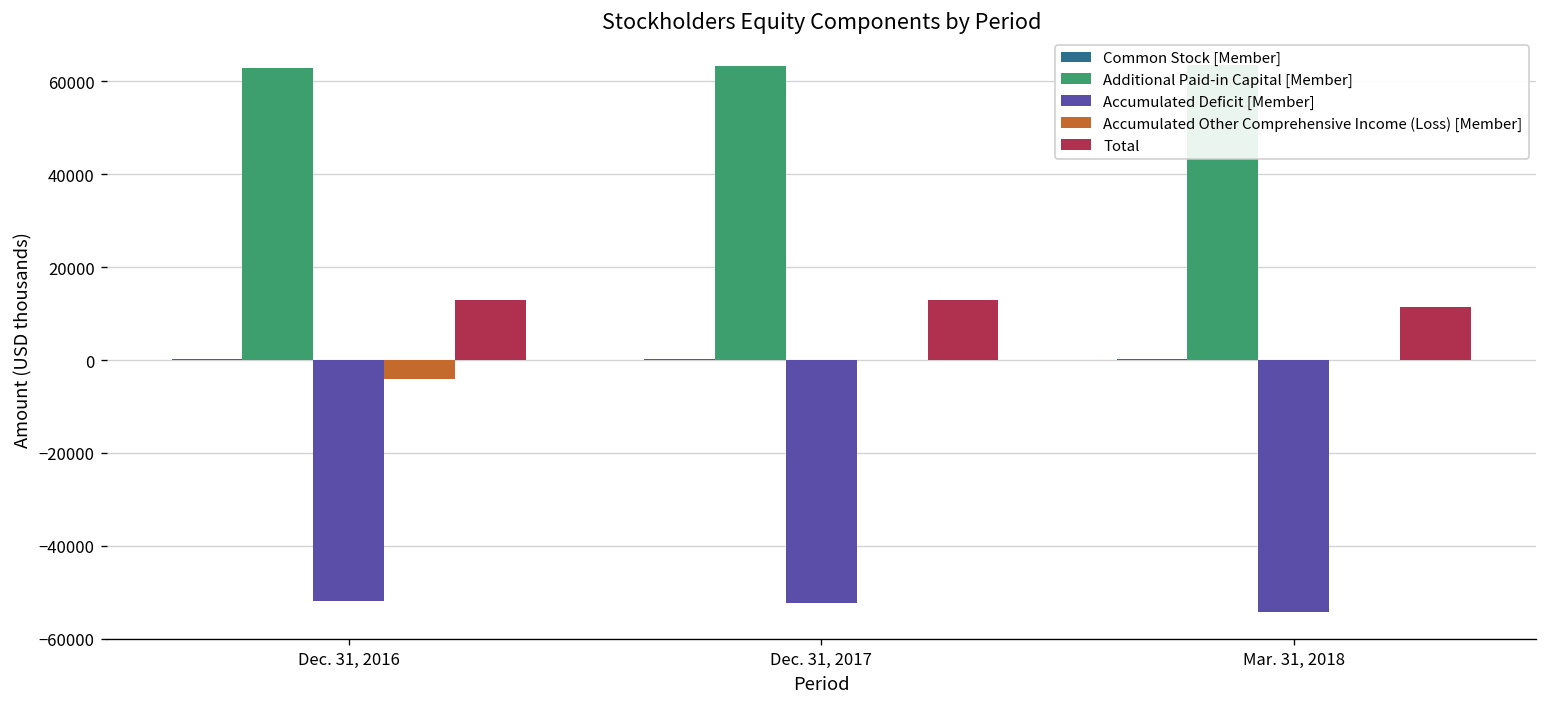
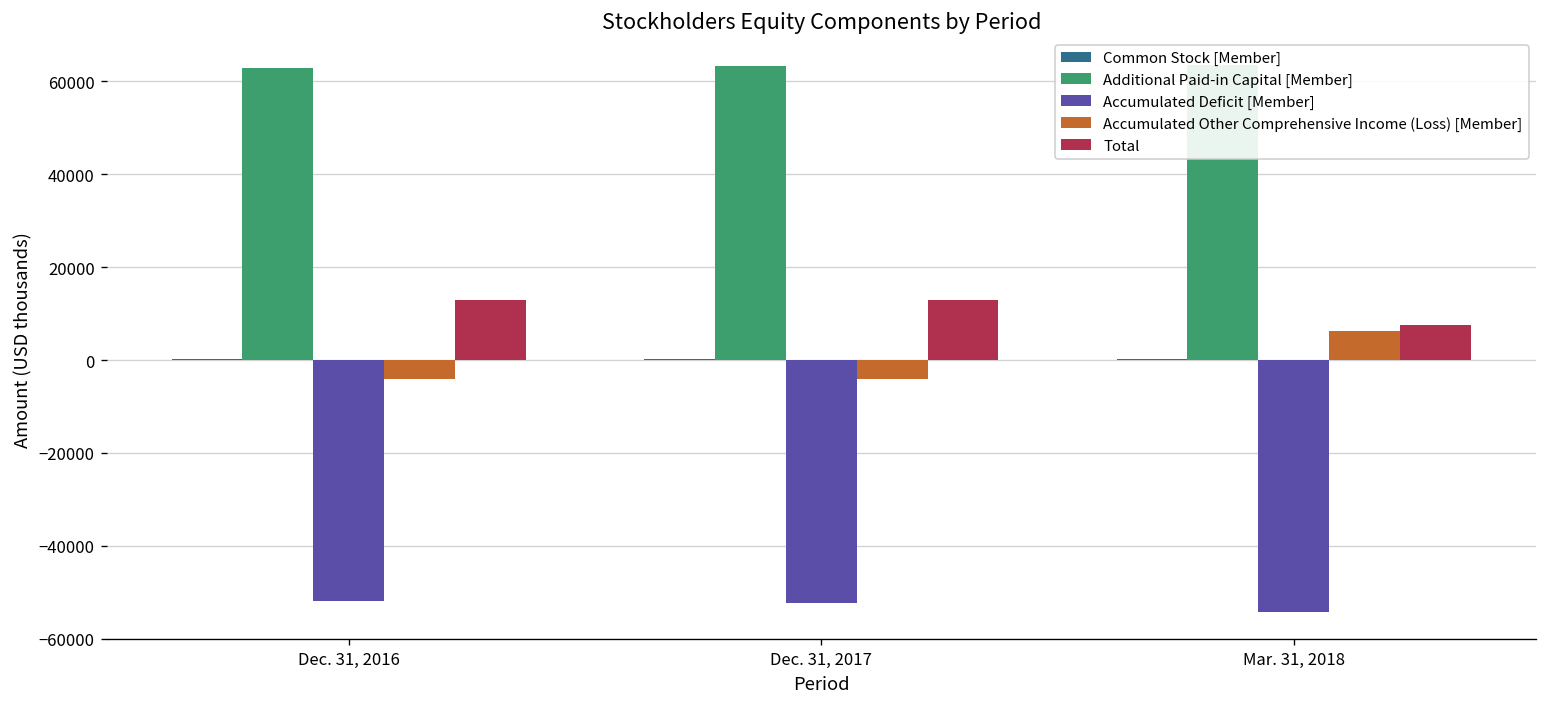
Accumulated Other Comprehensive Income (Loss) [Member], Dec. 31, 2017: 0 -> -4000
Accumulated Other Comprehensive Income (Loss) [Member], Mar. 31, 2018: 0 -> 6000
Total, Mar. 31, 2018: 12000 -> 8000
